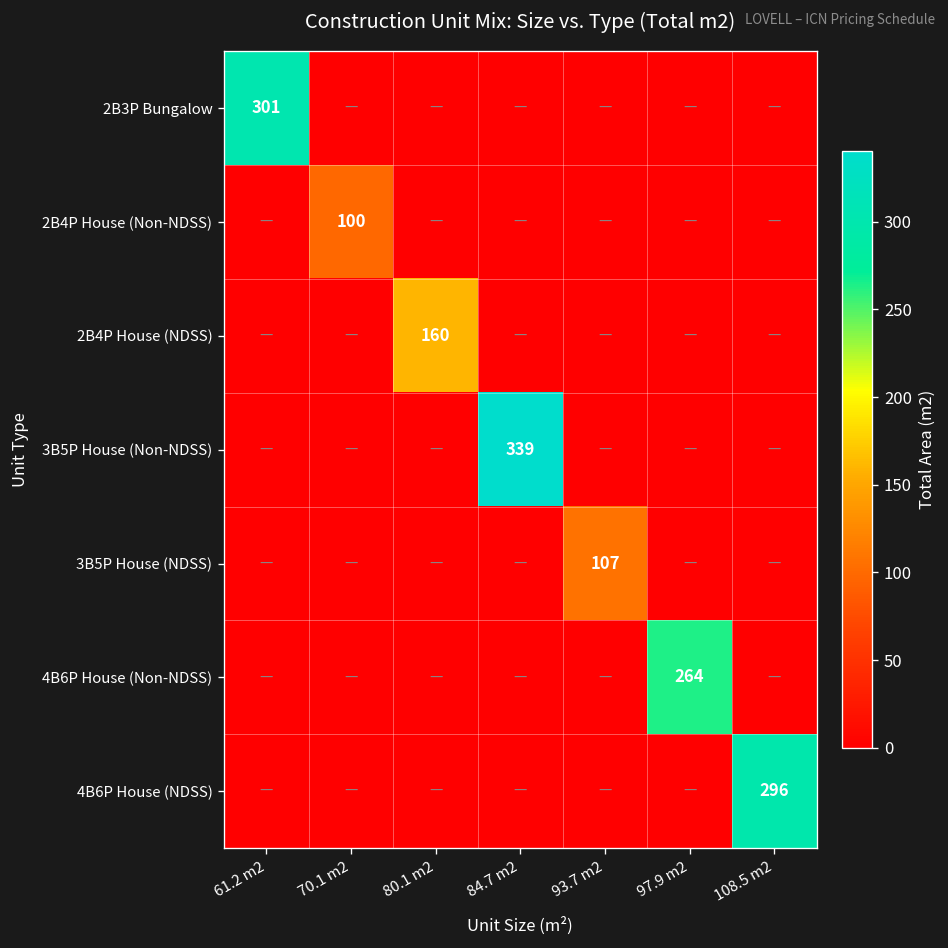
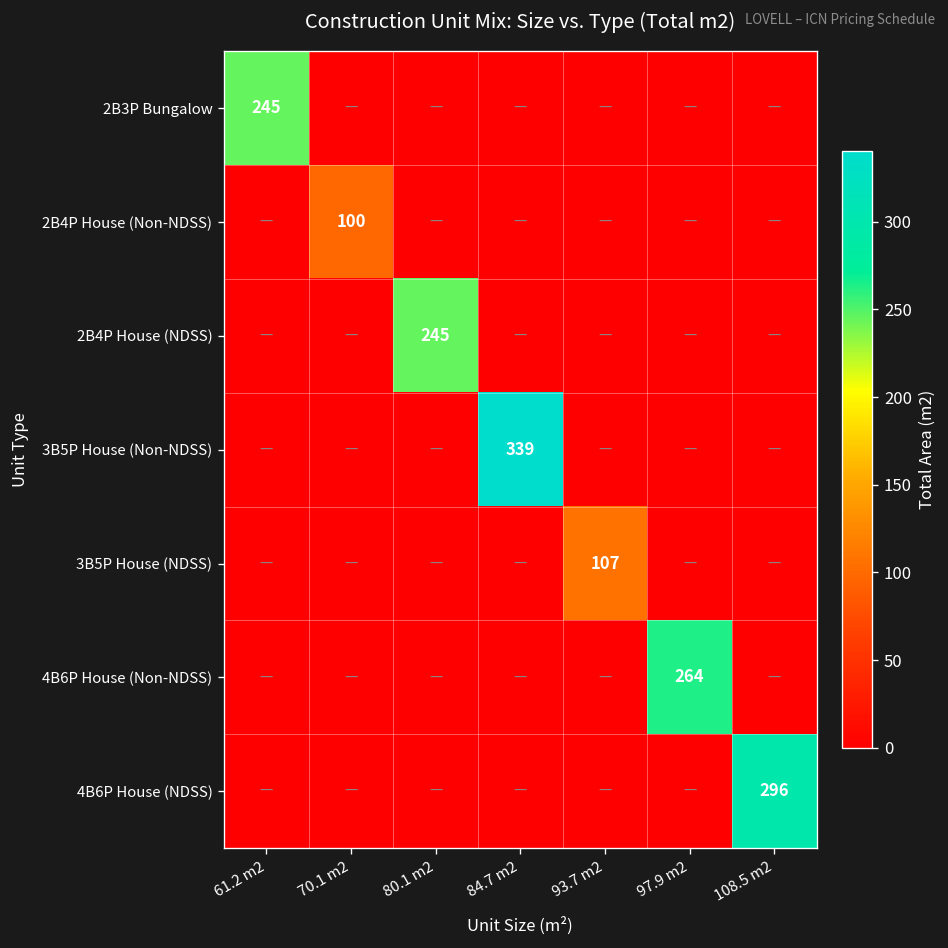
2B3P Bungalow, 61.2 m2: 301 -> 245
2B4P House (NDSS), 80.1 m2: 160 -> 245
